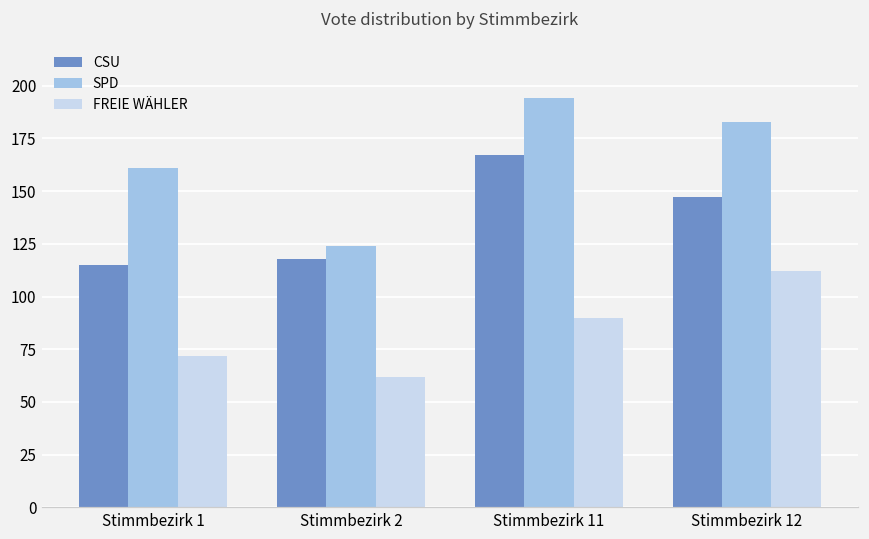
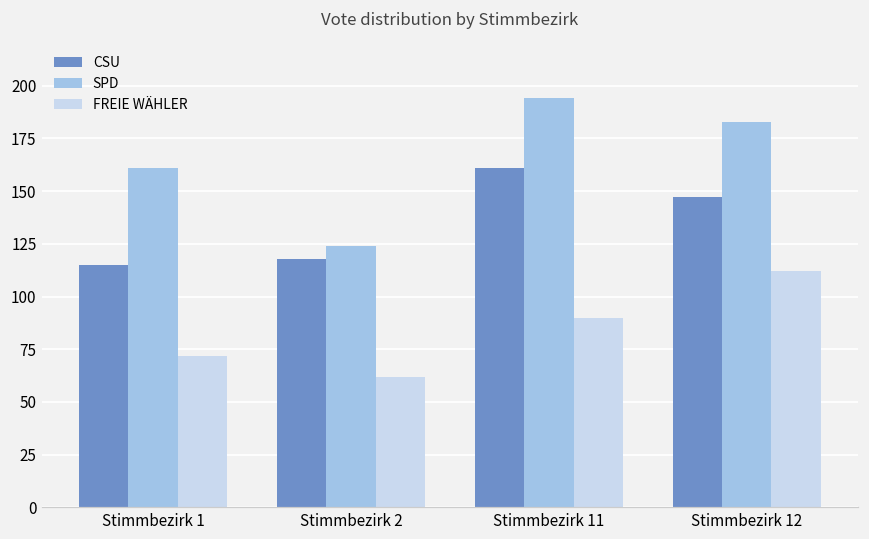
CSU, Stimmbezirk 11: 167 -> 161
